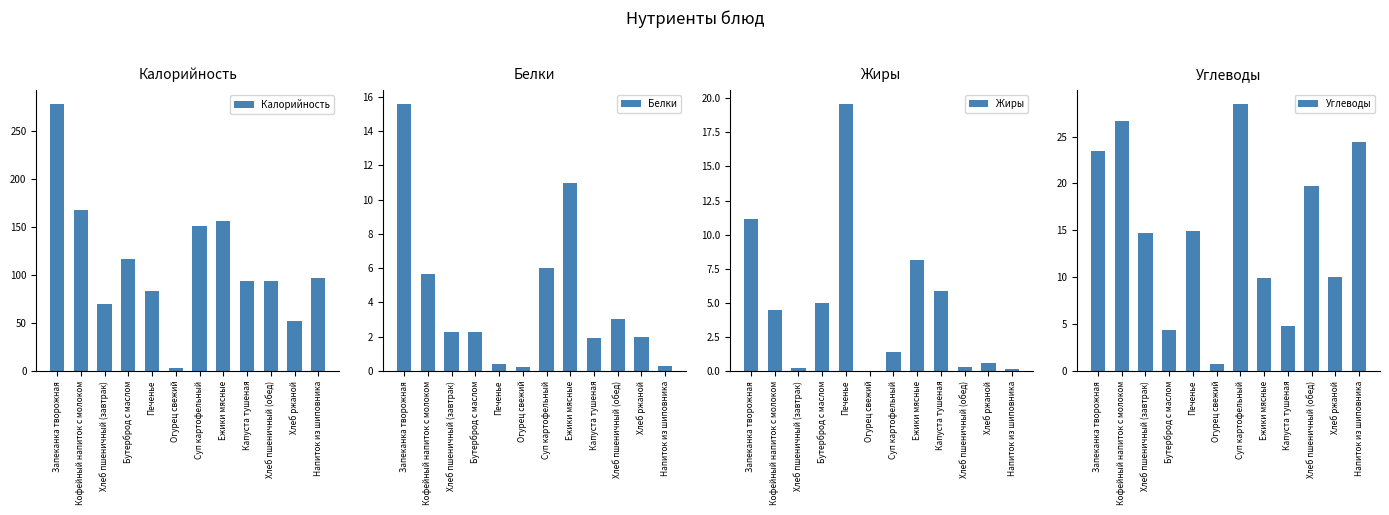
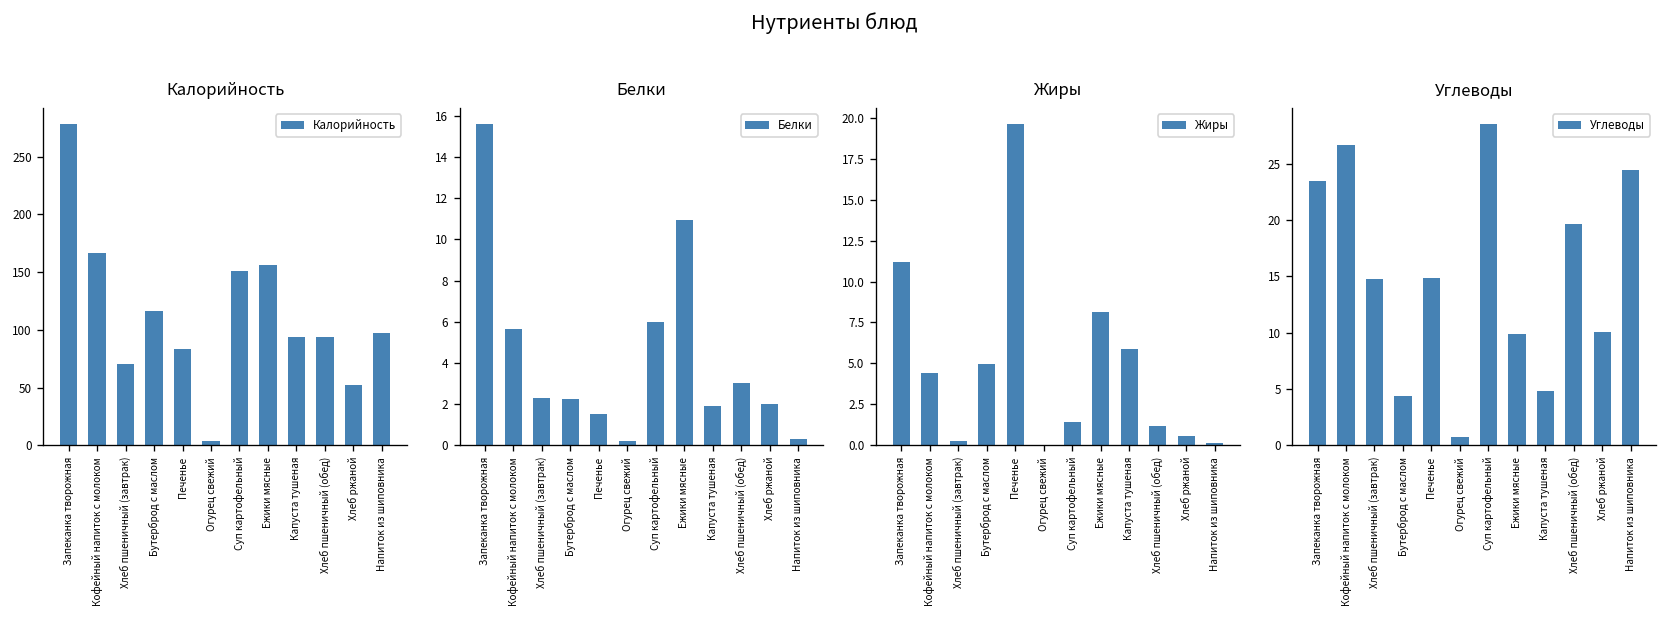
Белки, Печенье: 0.4 -> 1.5
Жиры, Хлеб пшеничный (обед): 0.3 -> 1.2
